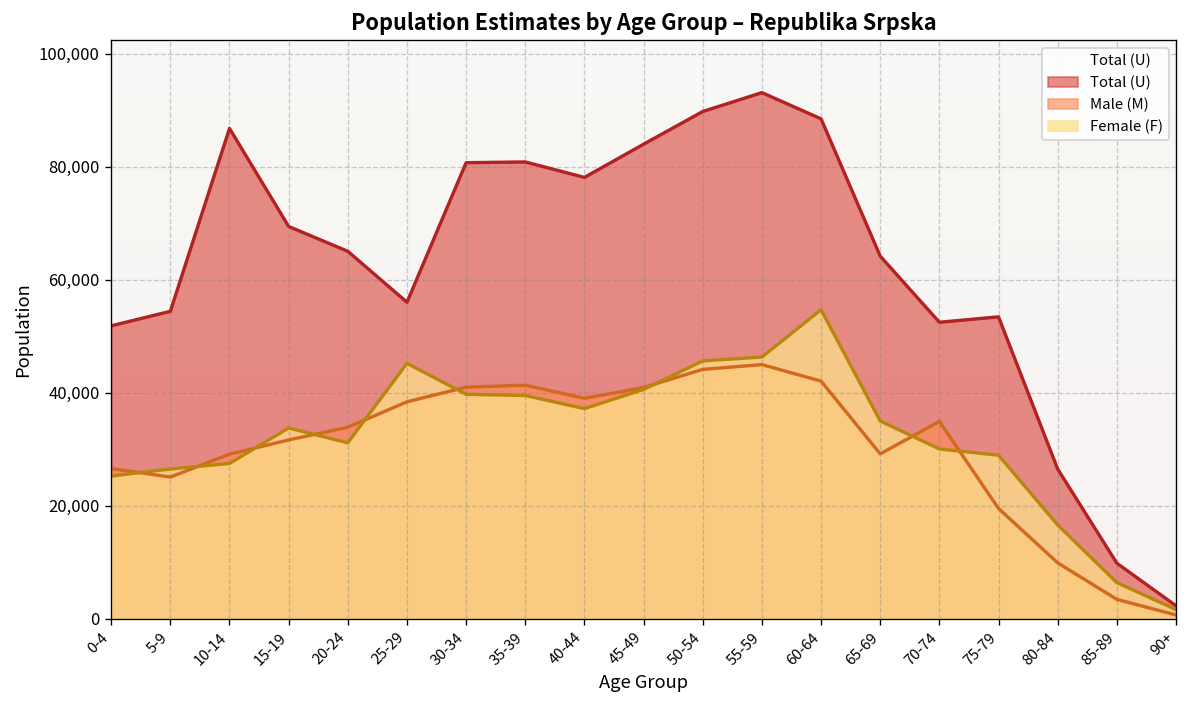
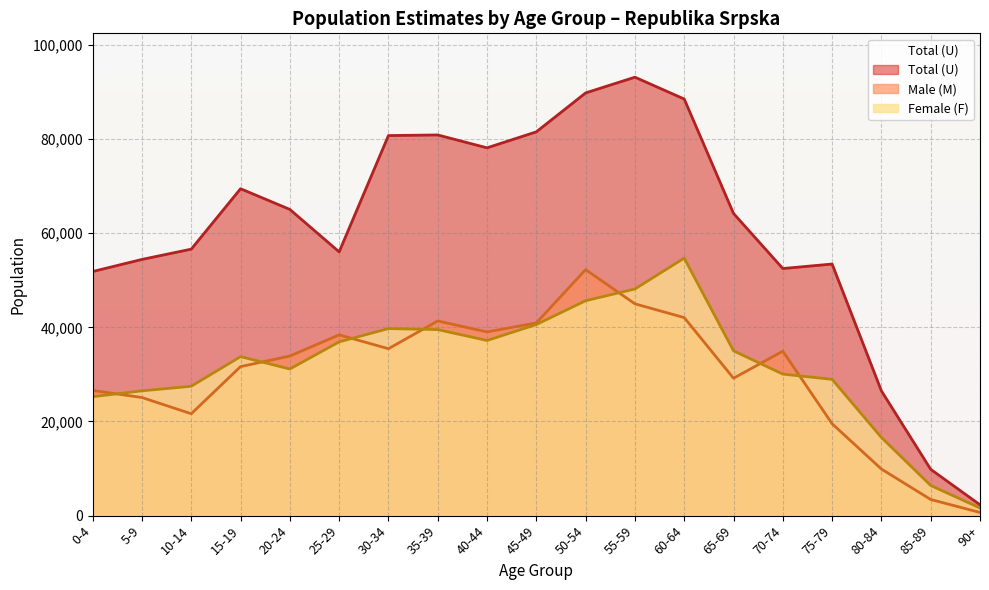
Total (U), 10-14: 87,000 -> 57,000
Male (M), 10-14: 29,000 -> 22,000
Female (F), 25-29: 45,000 -> 37,000
Male (M), 30-34: 41,000 -> 35,000
Total (U), 45-49: 84,000 -> 82,000
Male (M), 50-54: 44,000 -> 52,000
Female (F), 55-59: 46,000 -> 48,000
